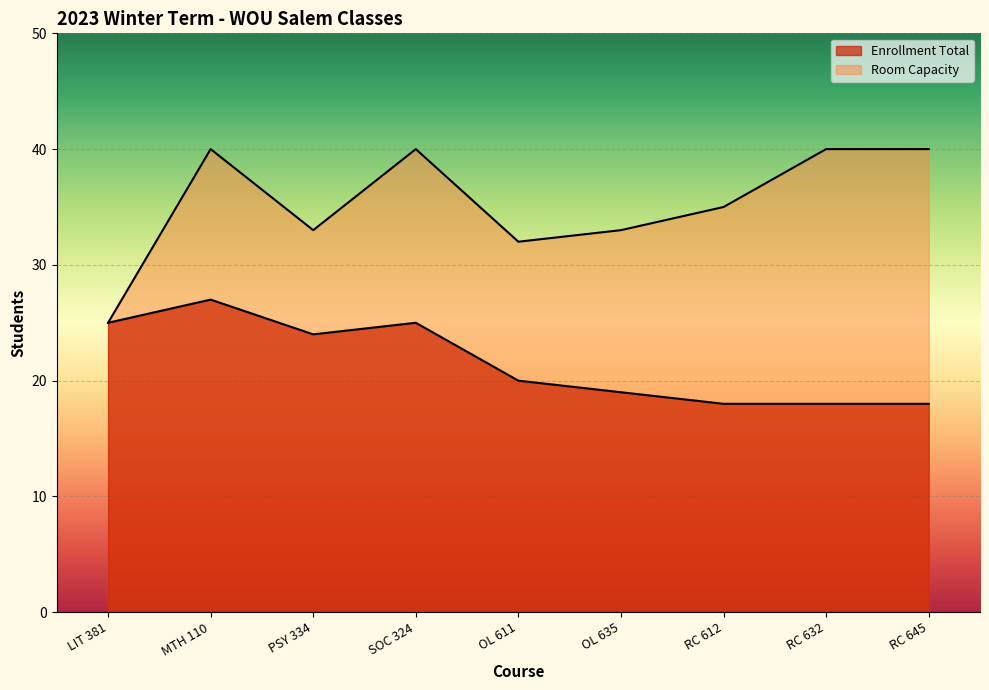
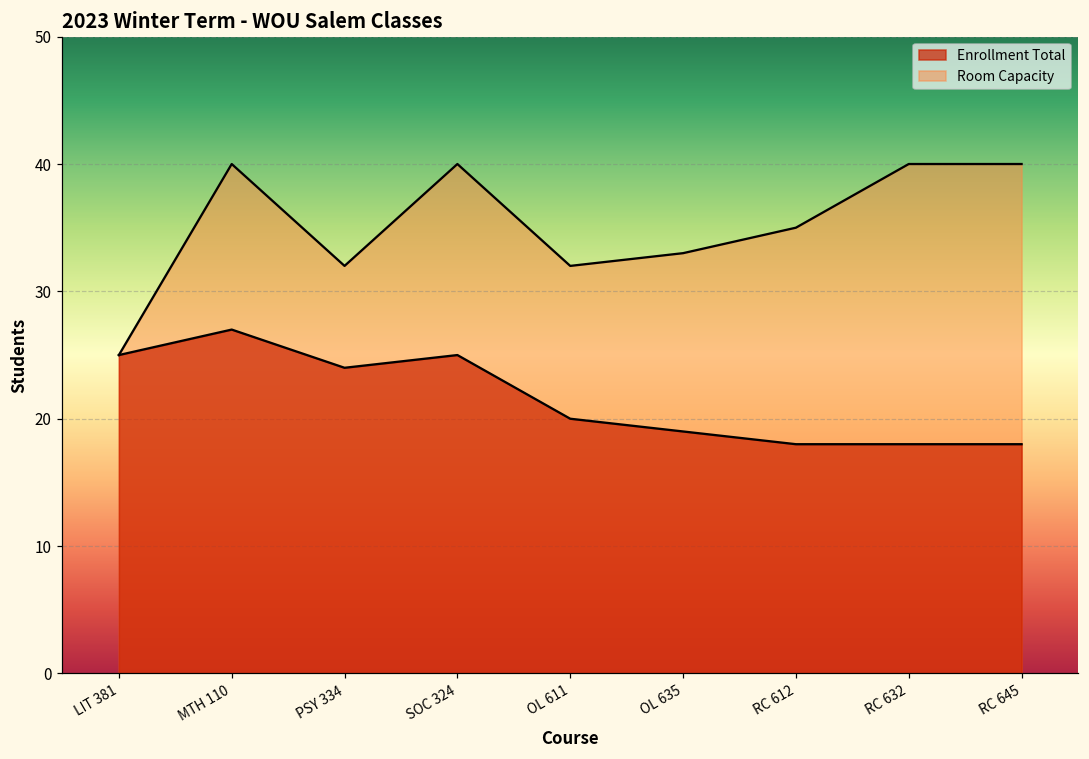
Room Capacity, PSY 334: 33 -> 32
